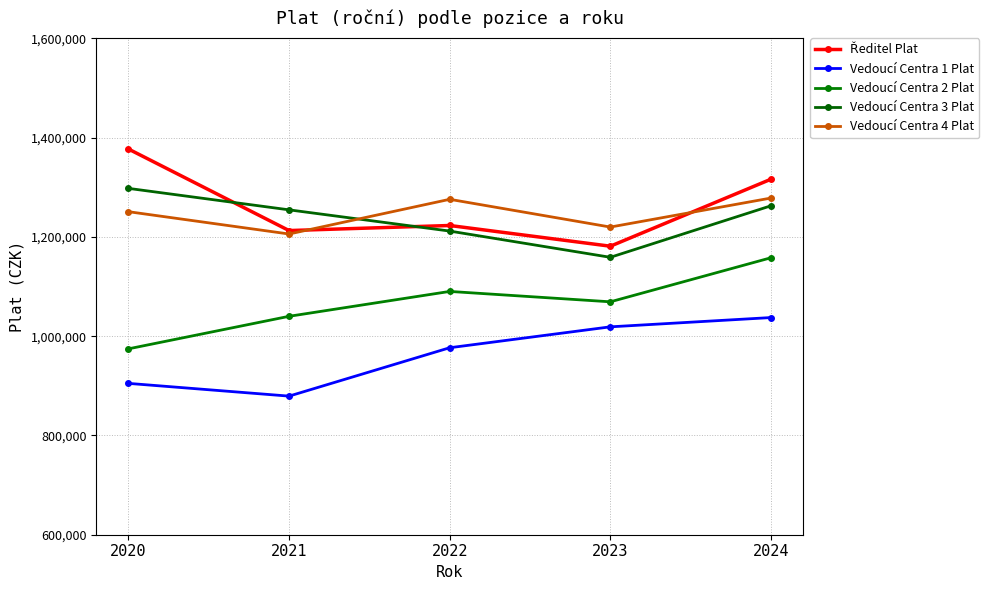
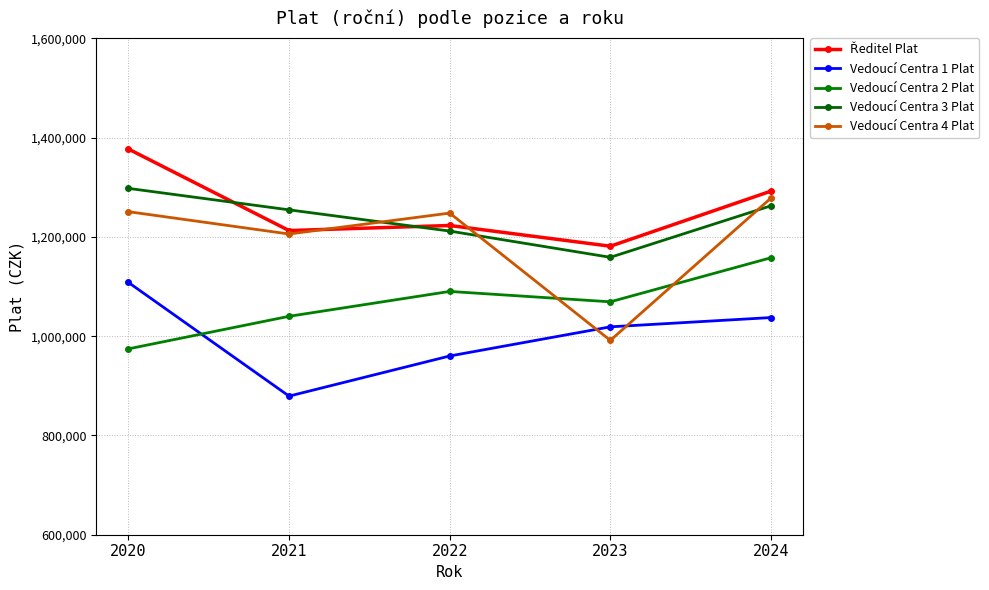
Vedoucí Centra 1 Plat, 2020: 900,000 -> 1,110,000
Vedoucí Centra 1 Plat, 2022: 980,000 -> 960,000
Vedoucí Centra 4 Plat, 2022: 1,280,000 -> 1,250,000
Vedoucí Centra 4 Plat, 2023: 1,220,000 -> 990,000
Ředitel Plat, 2024: 1,320,000 -> 1,290,000
